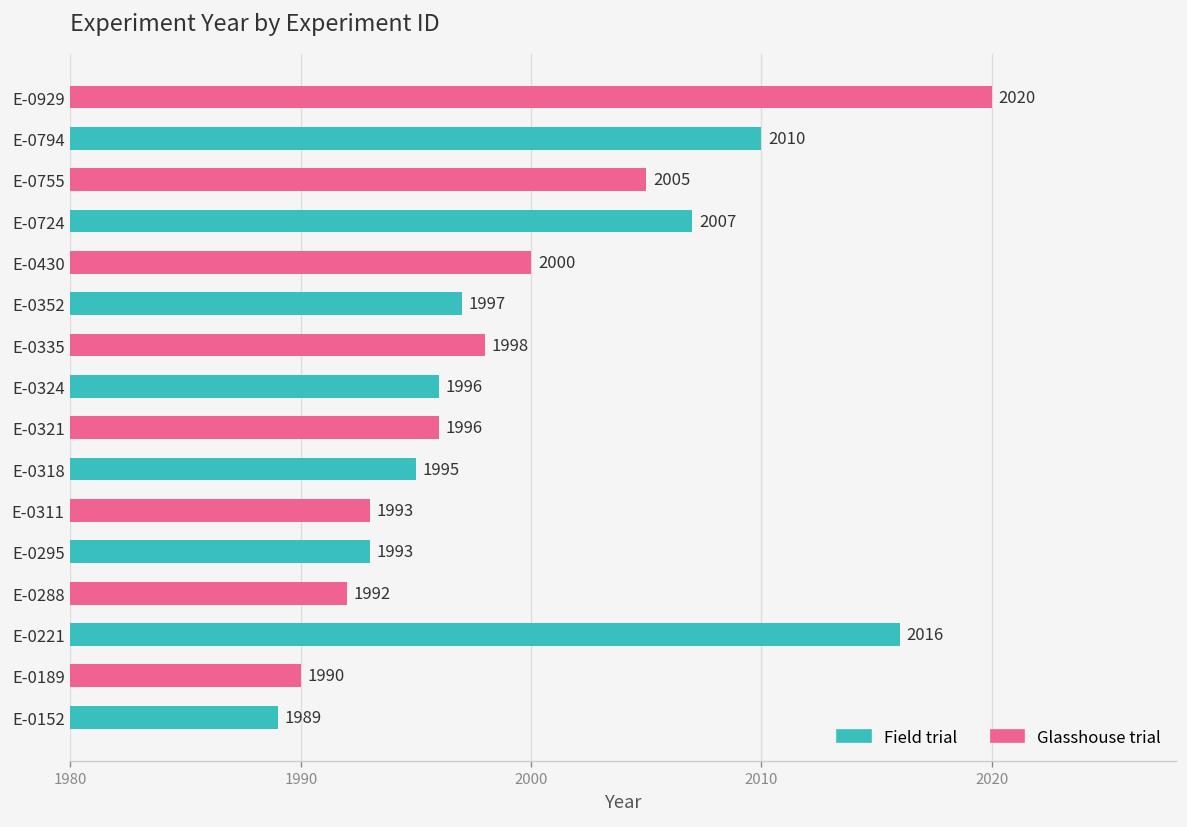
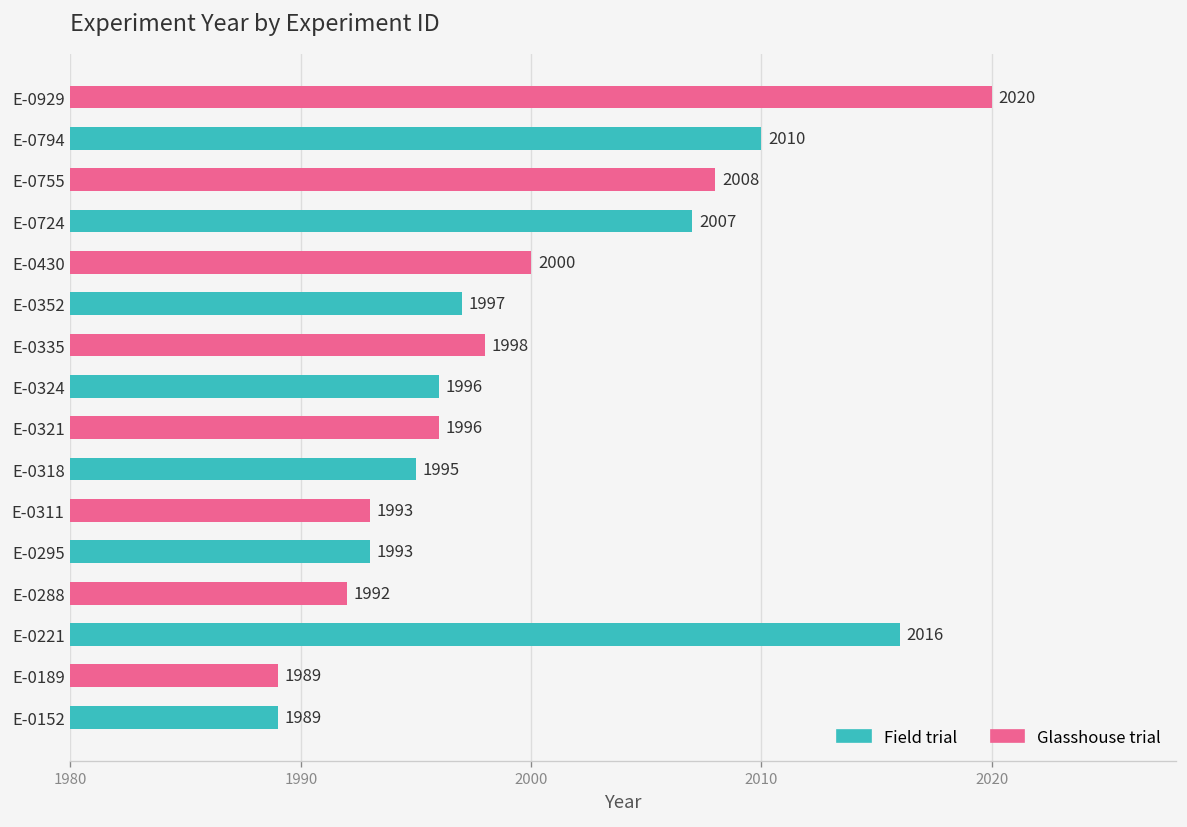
Glasshouse trial, E-0755: 2005 -> 2008
Glasshouse trial, E-0189: 1990 -> 1989
